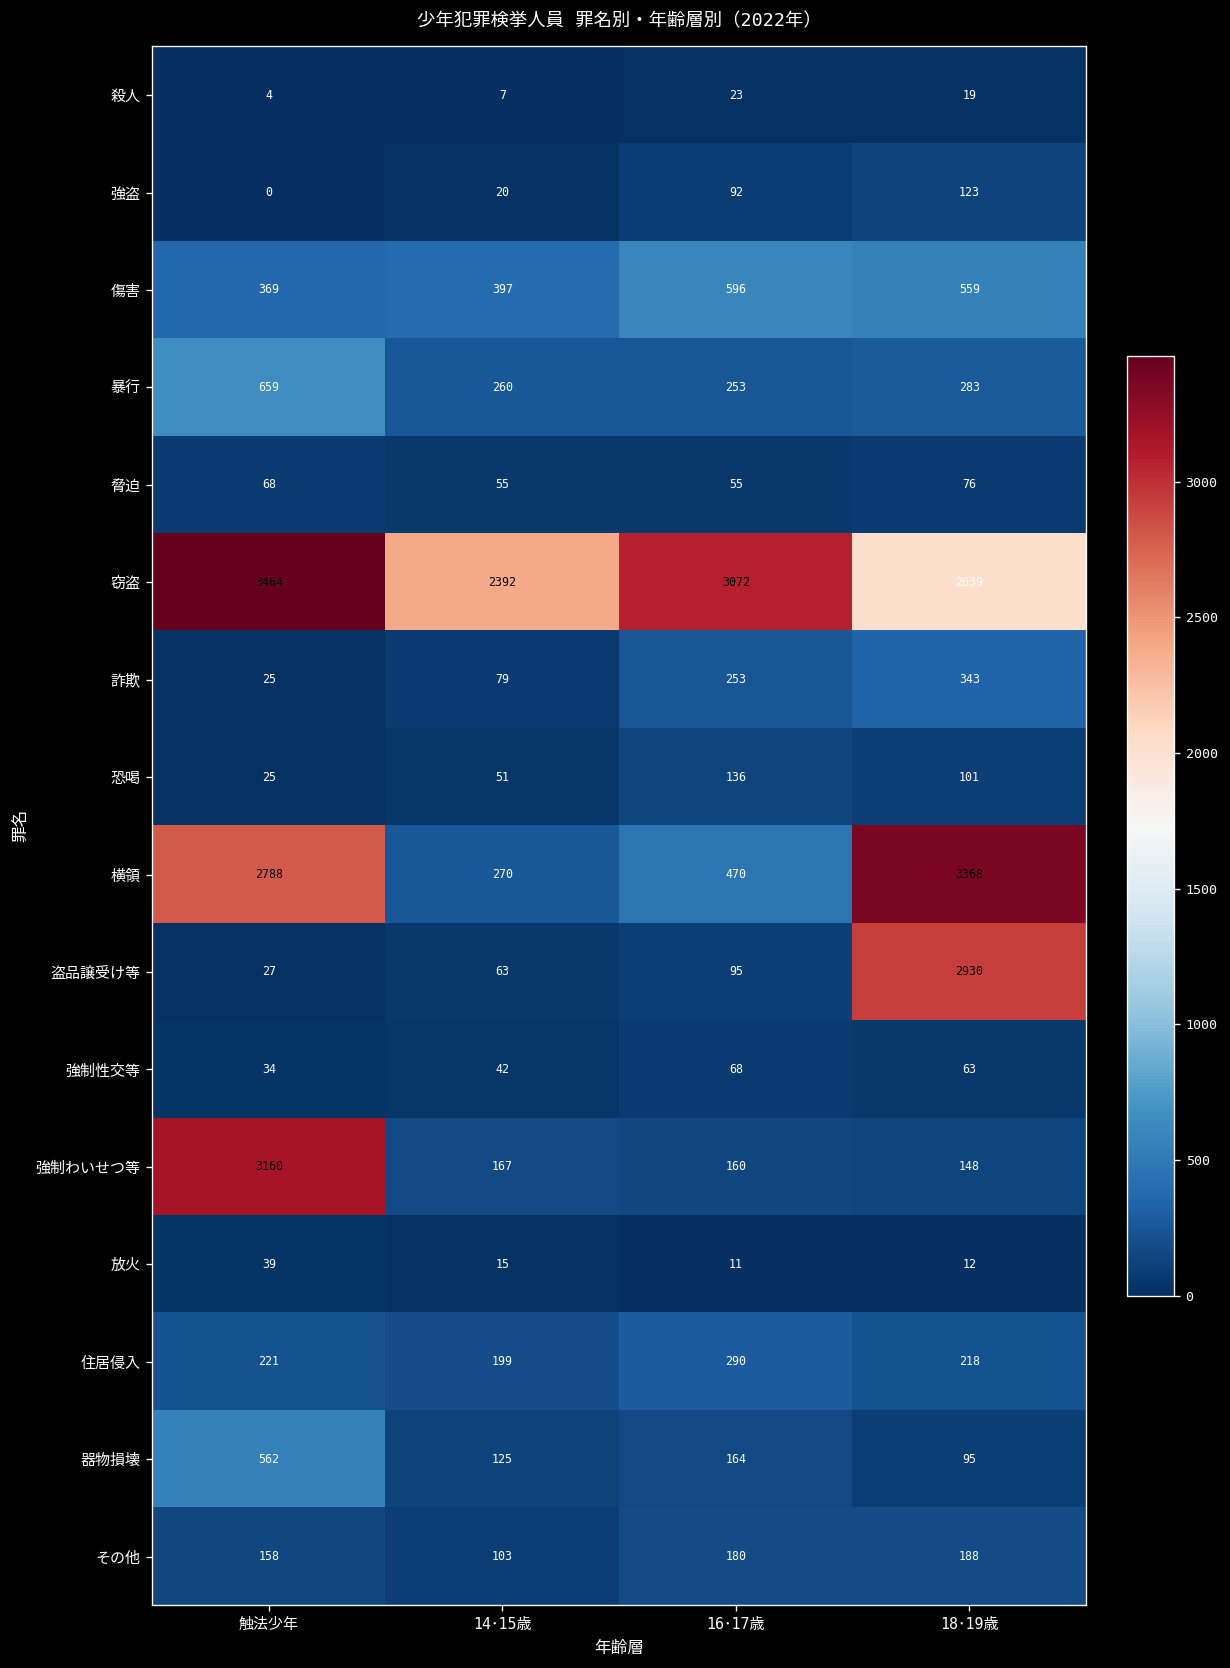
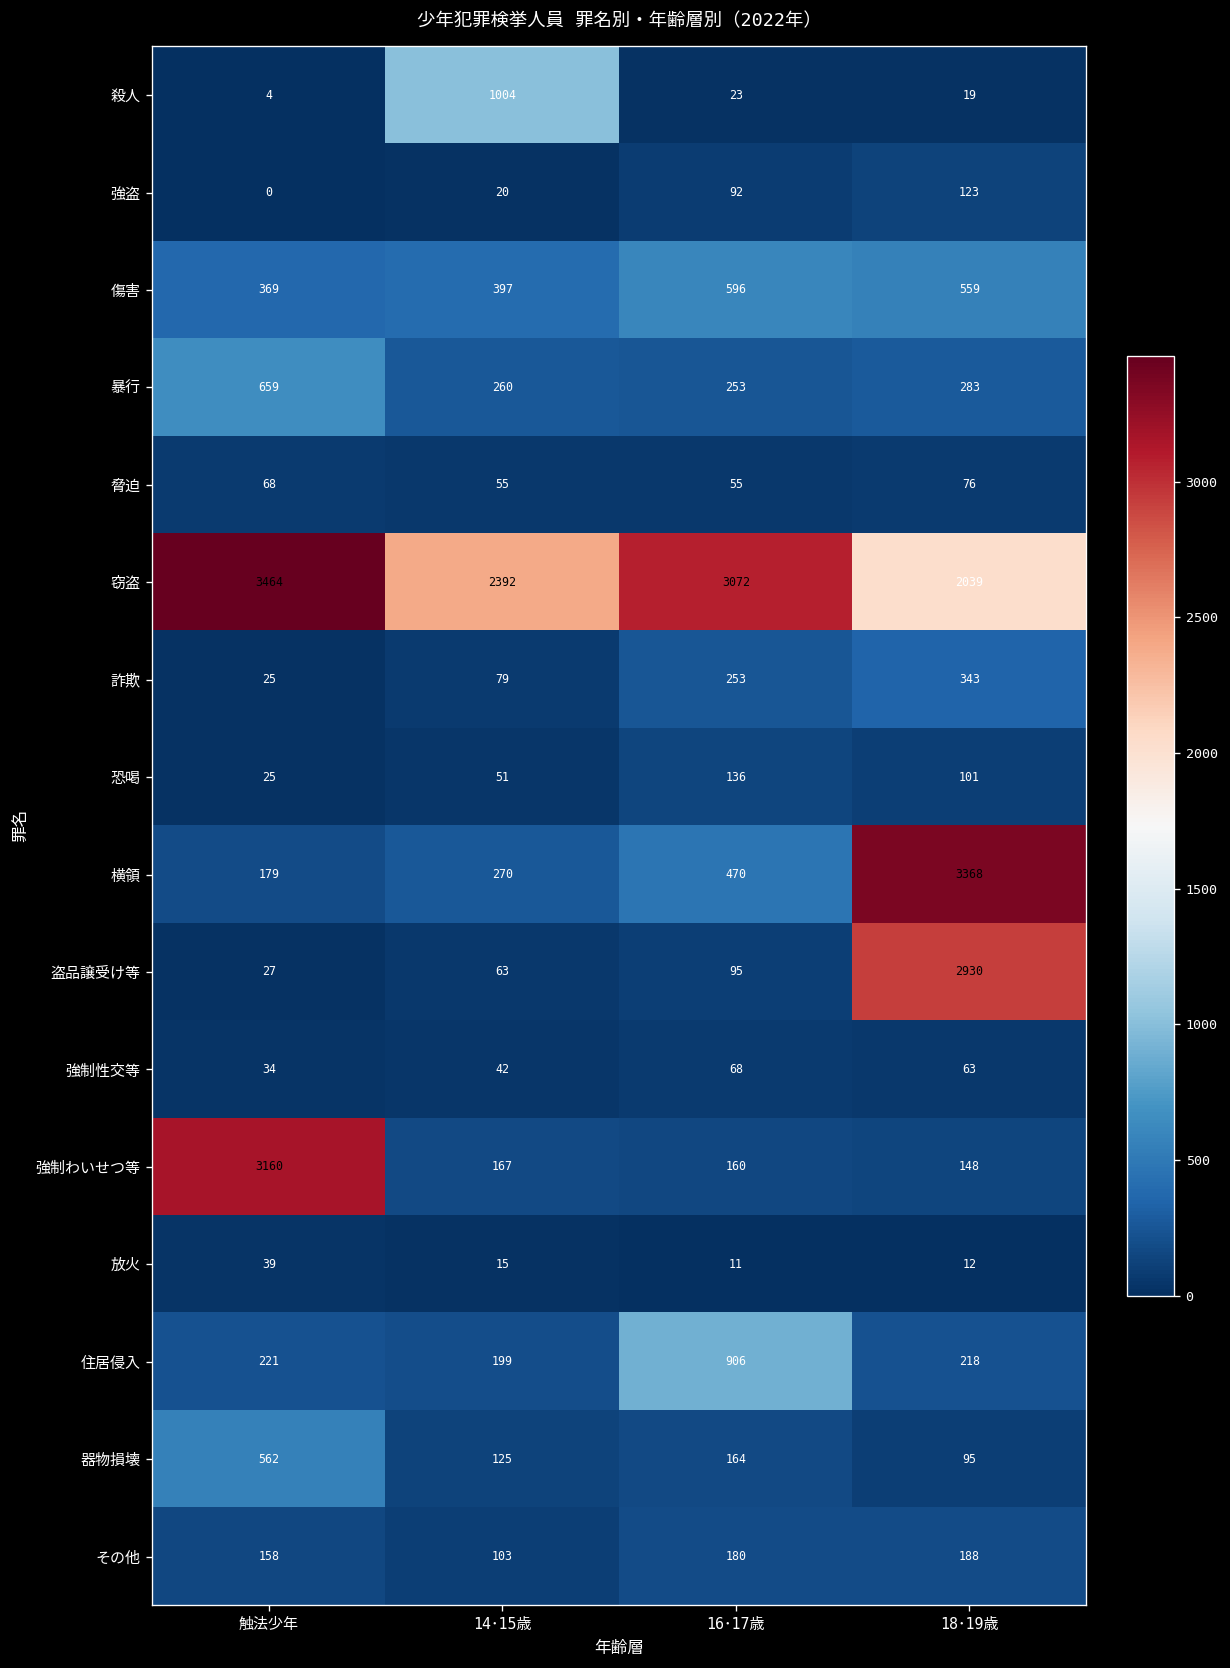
殺人, 14･15歳: 7 -> 1004
横領, 触法少年: 2788 -> 179
住居侵入, 16･17歳: 290 -> 906
